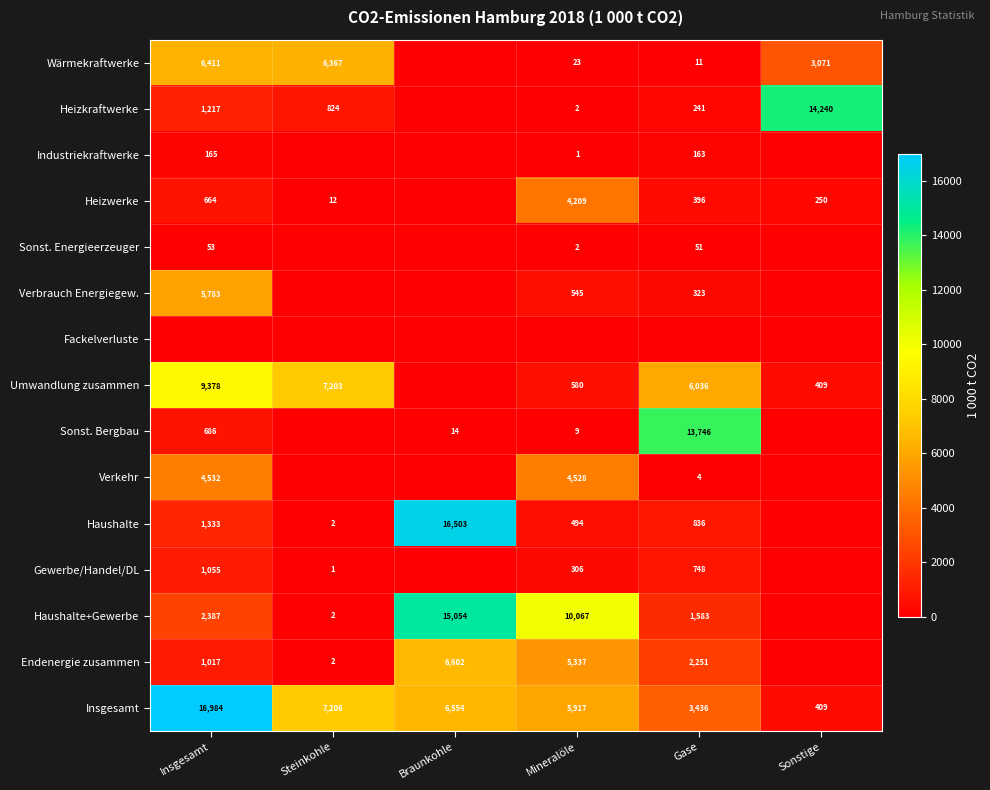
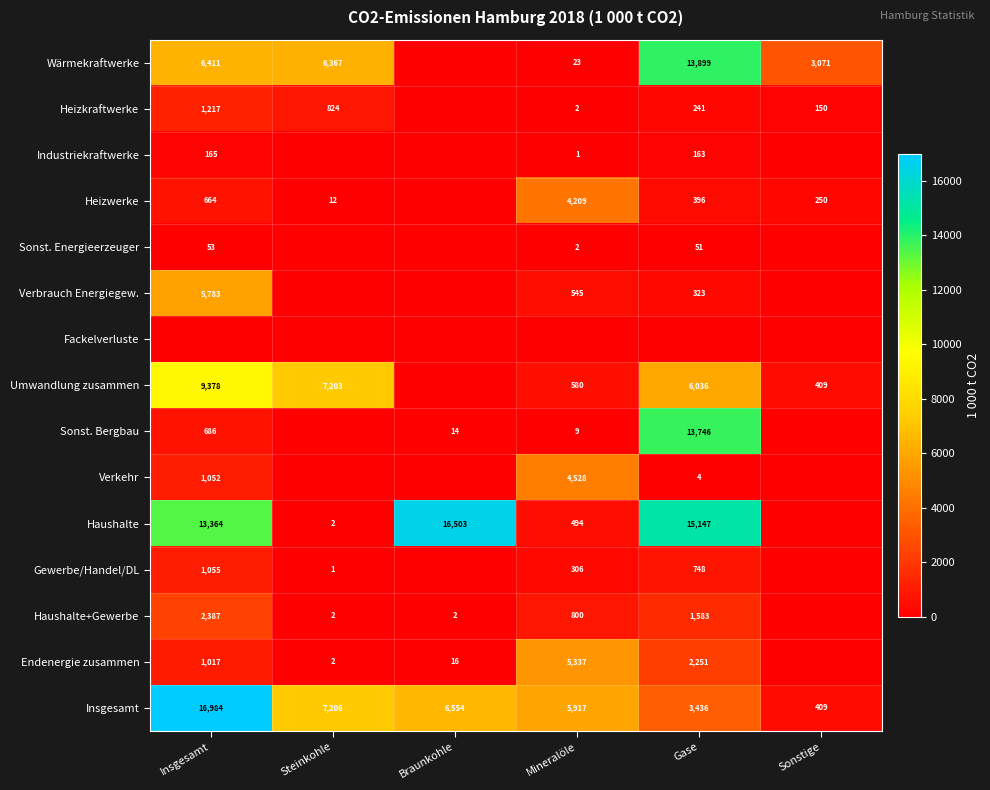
Wärmekraftwerke, Gase: 11 -> 13,899
Heizkraftwerke, Sonstige: 14,240 -> 150
Verkehr, Insgesamt: 4,532 -> 1,052
Haushalte, Insgesamt: 1,333 -> 13,364
Haushalte, Gase: 836 -> 15,147
Haushalte+Gewerbe, Braunkohle: 15,054 -> 2
Haushalte+Gewerbe, Mineralöle: 10,067 -> 800
Endenergie zusammen, Braunkohle: 6,602 -> 16
